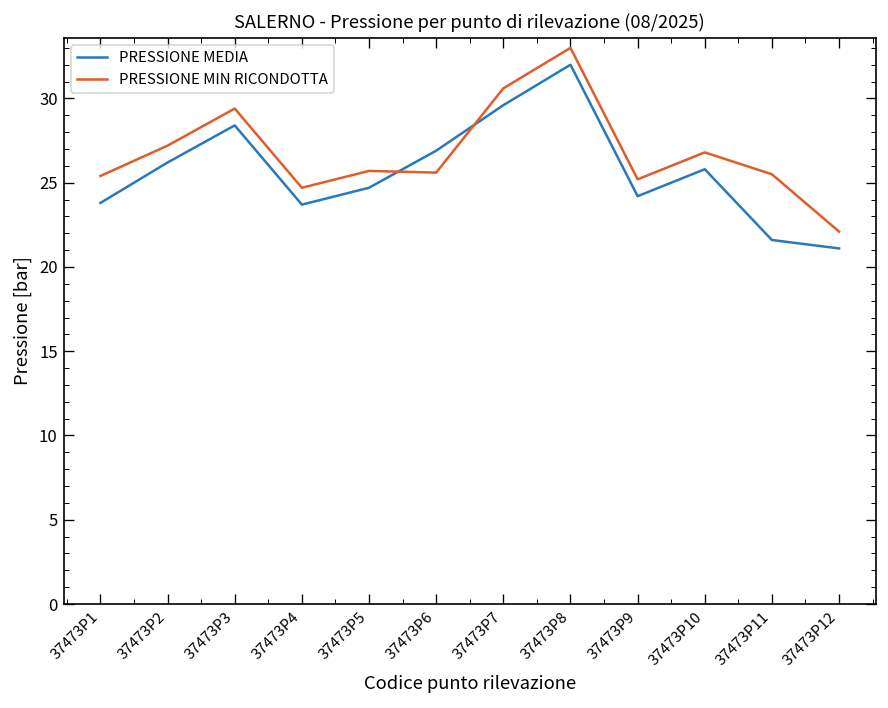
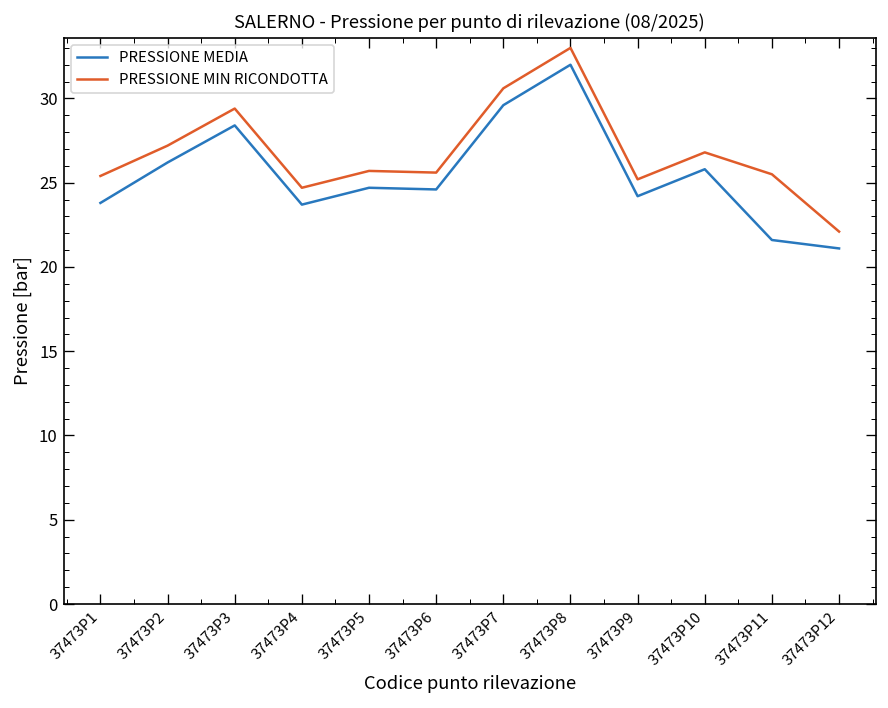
PRESSIONE MEDIA, 37473P6: 26.9 -> 24.6
